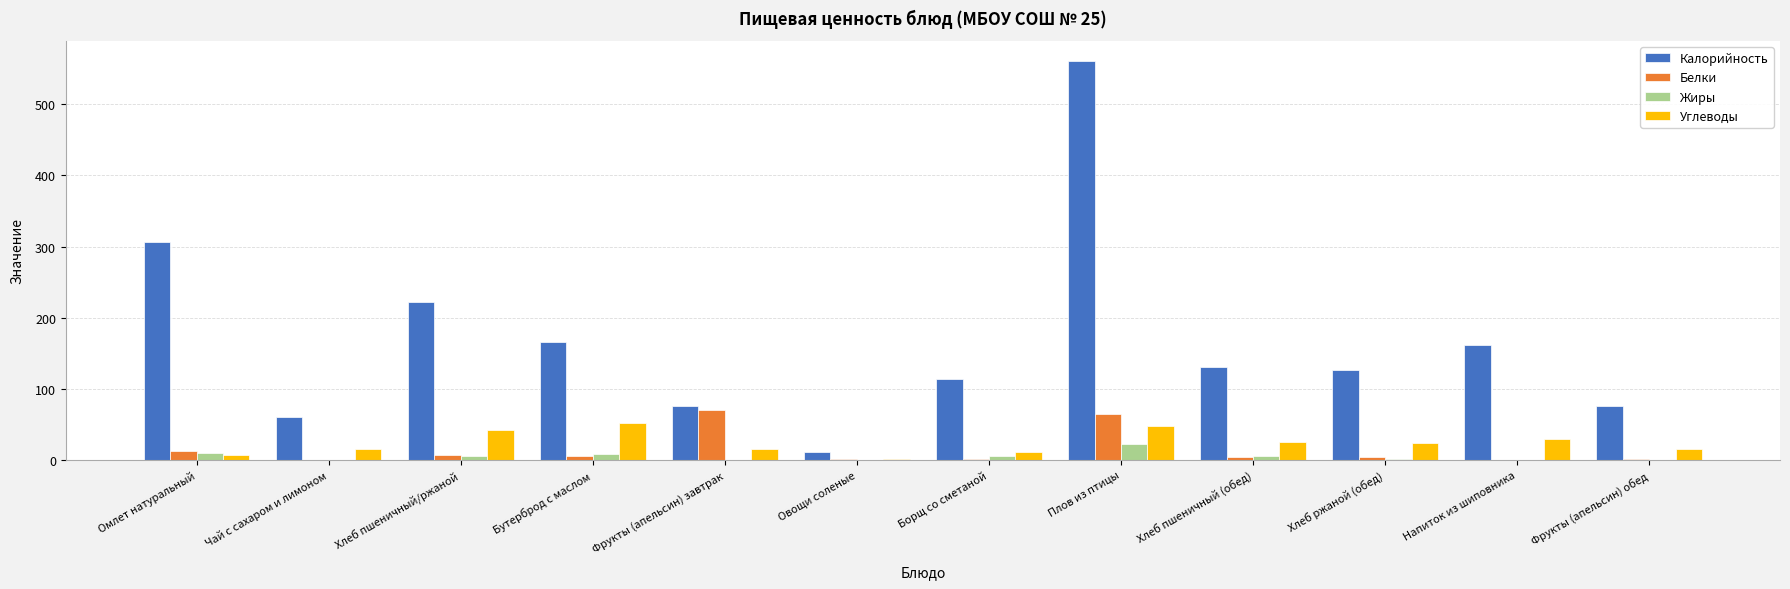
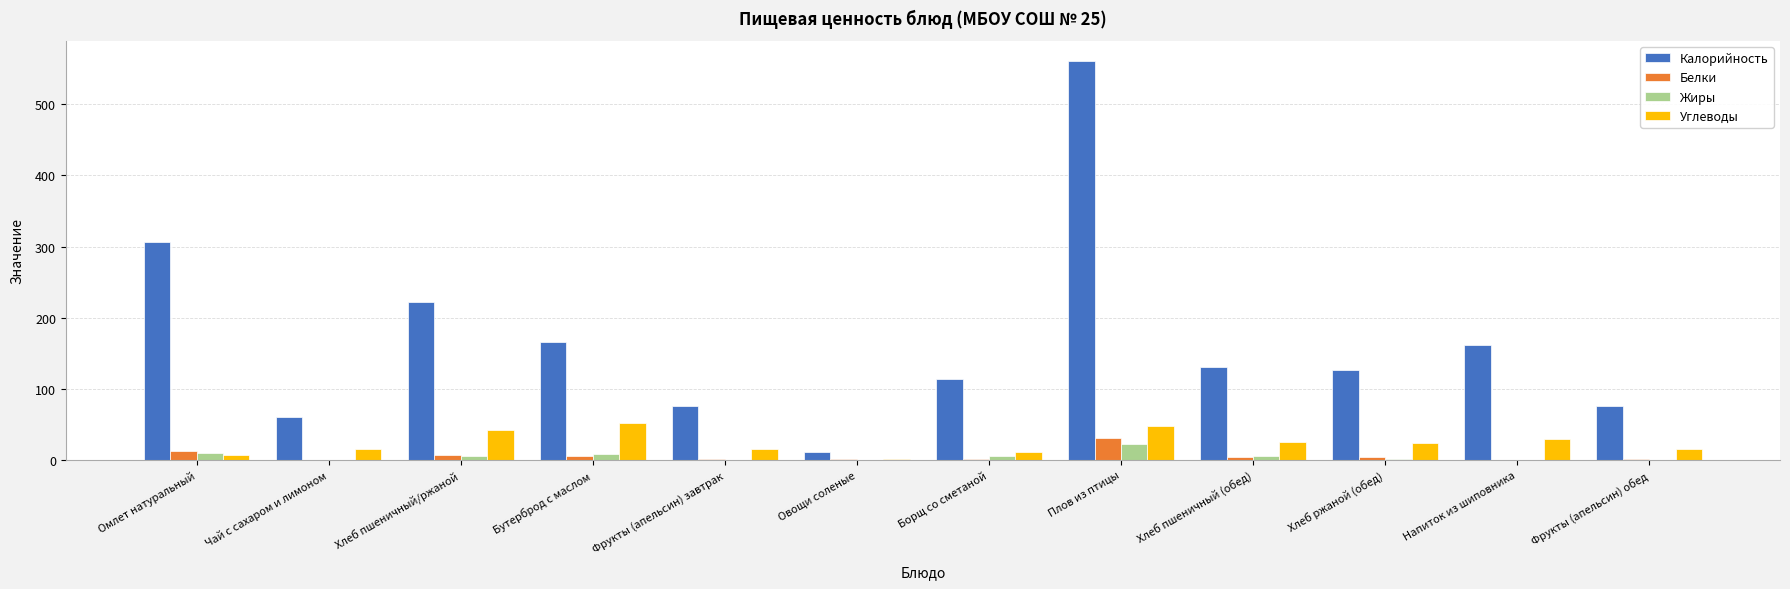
Белки, Фрукты (апельсин) завтрак: 70 -> 0
Белки, Плов из птицы: 60 -> 30
